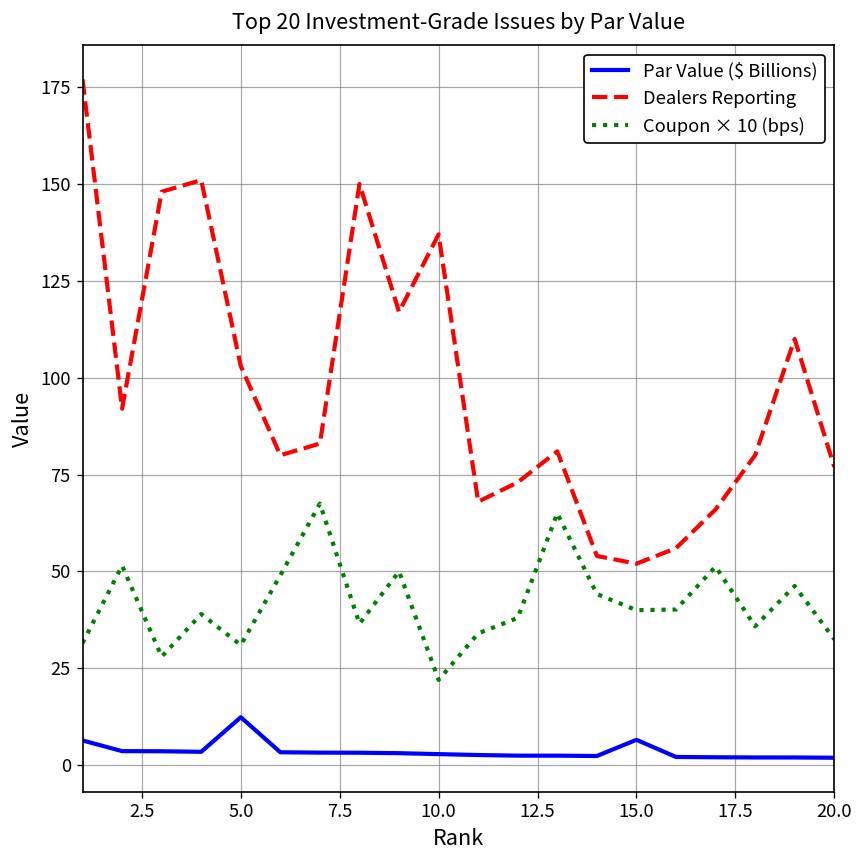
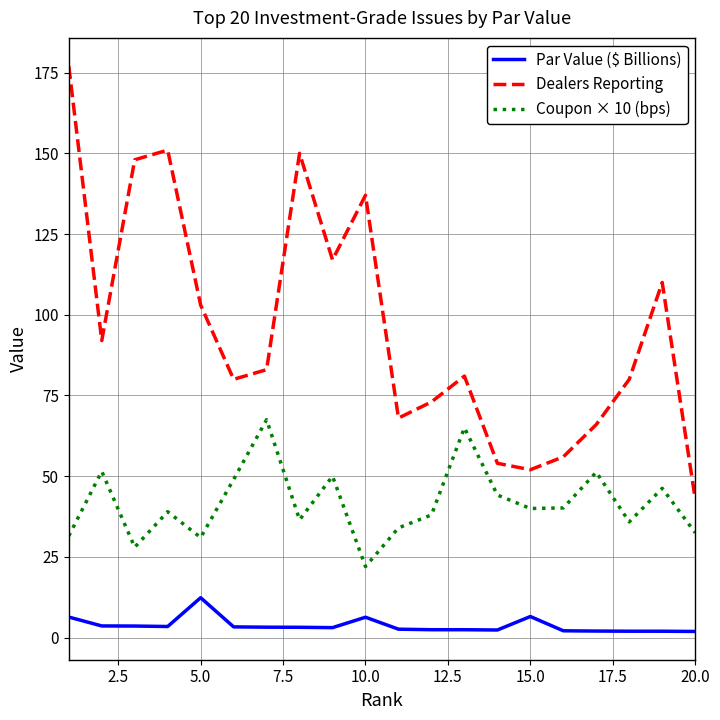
Par Value ($ Billions), 10.0: 3 -> 6
Dealers Reporting, 20.0: 77 -> 43
